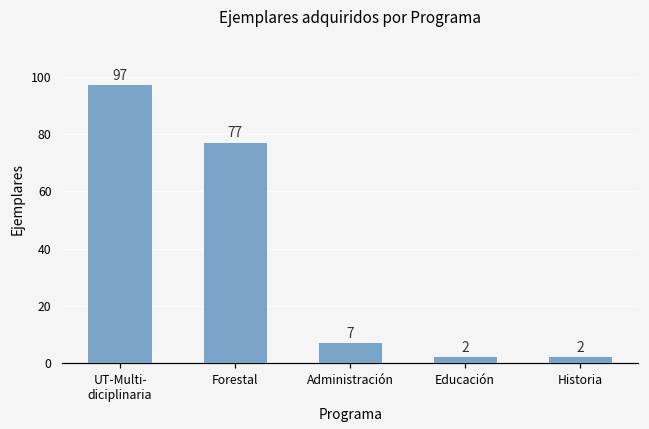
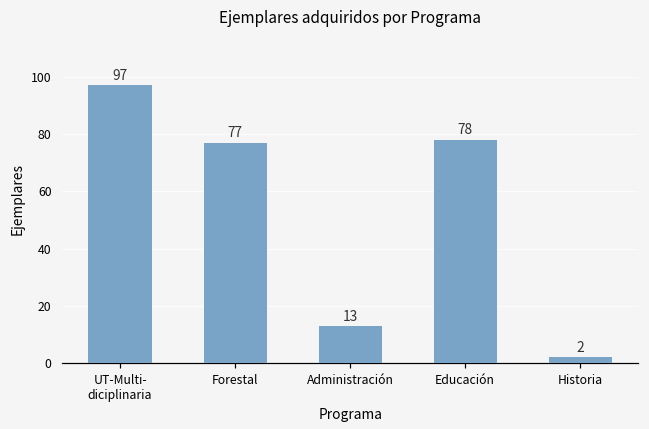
Administración: 7 -> 13
Educación: 2 -> 78
